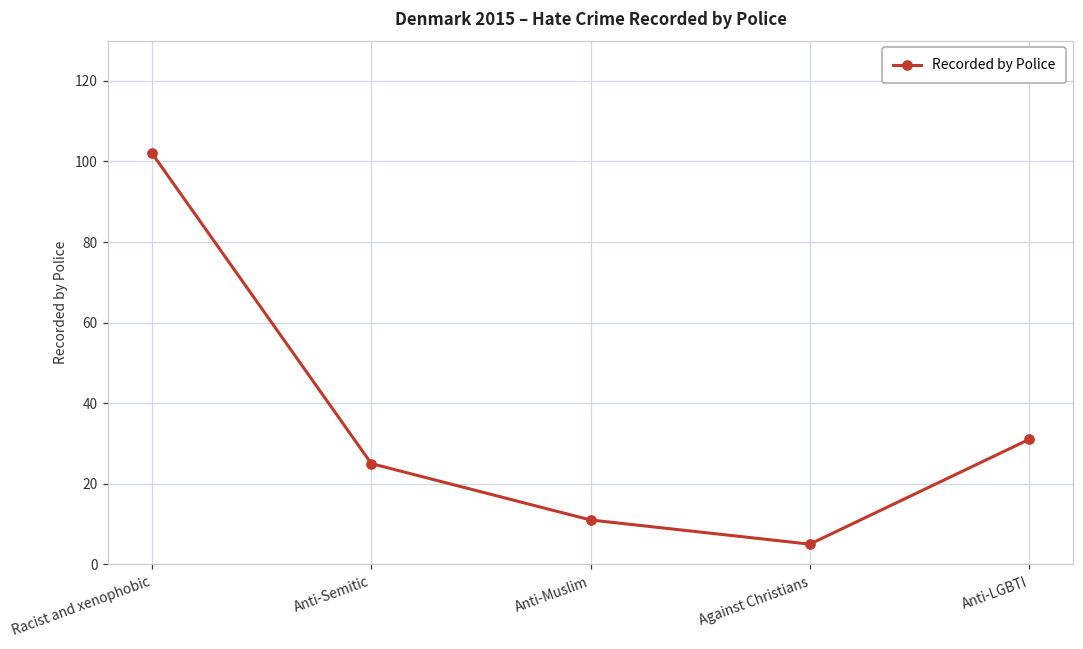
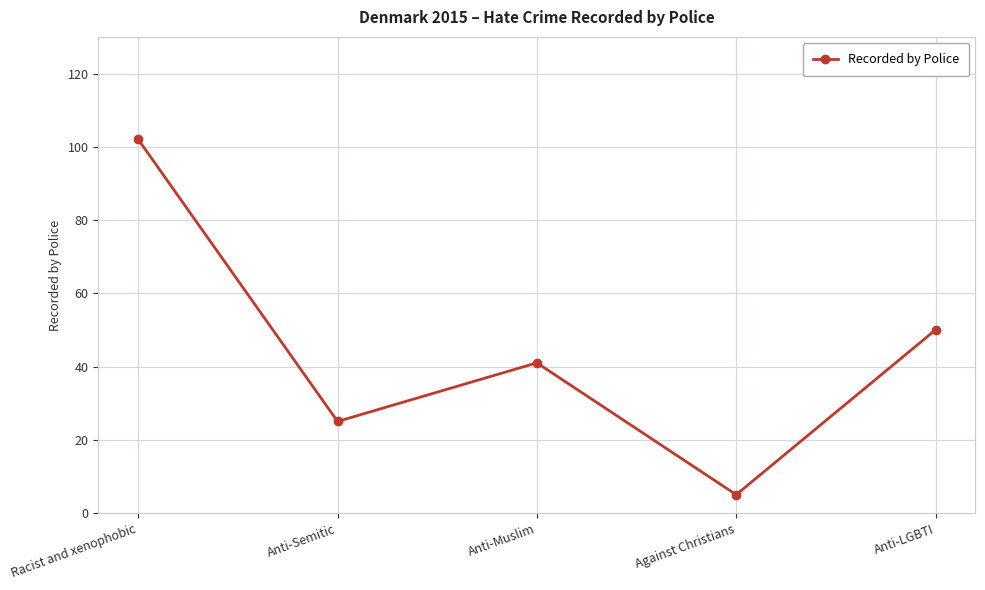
Anti-Muslim: 11 -> 41
Anti-LGBTI: 31 -> 50
